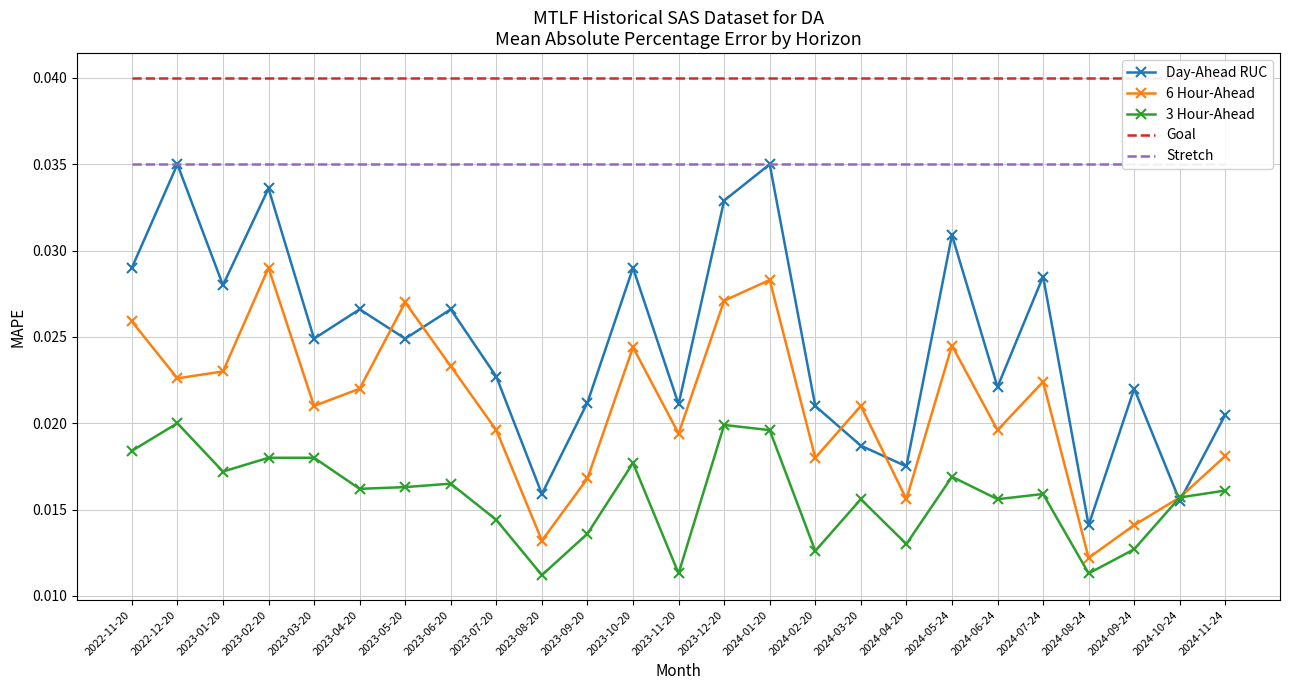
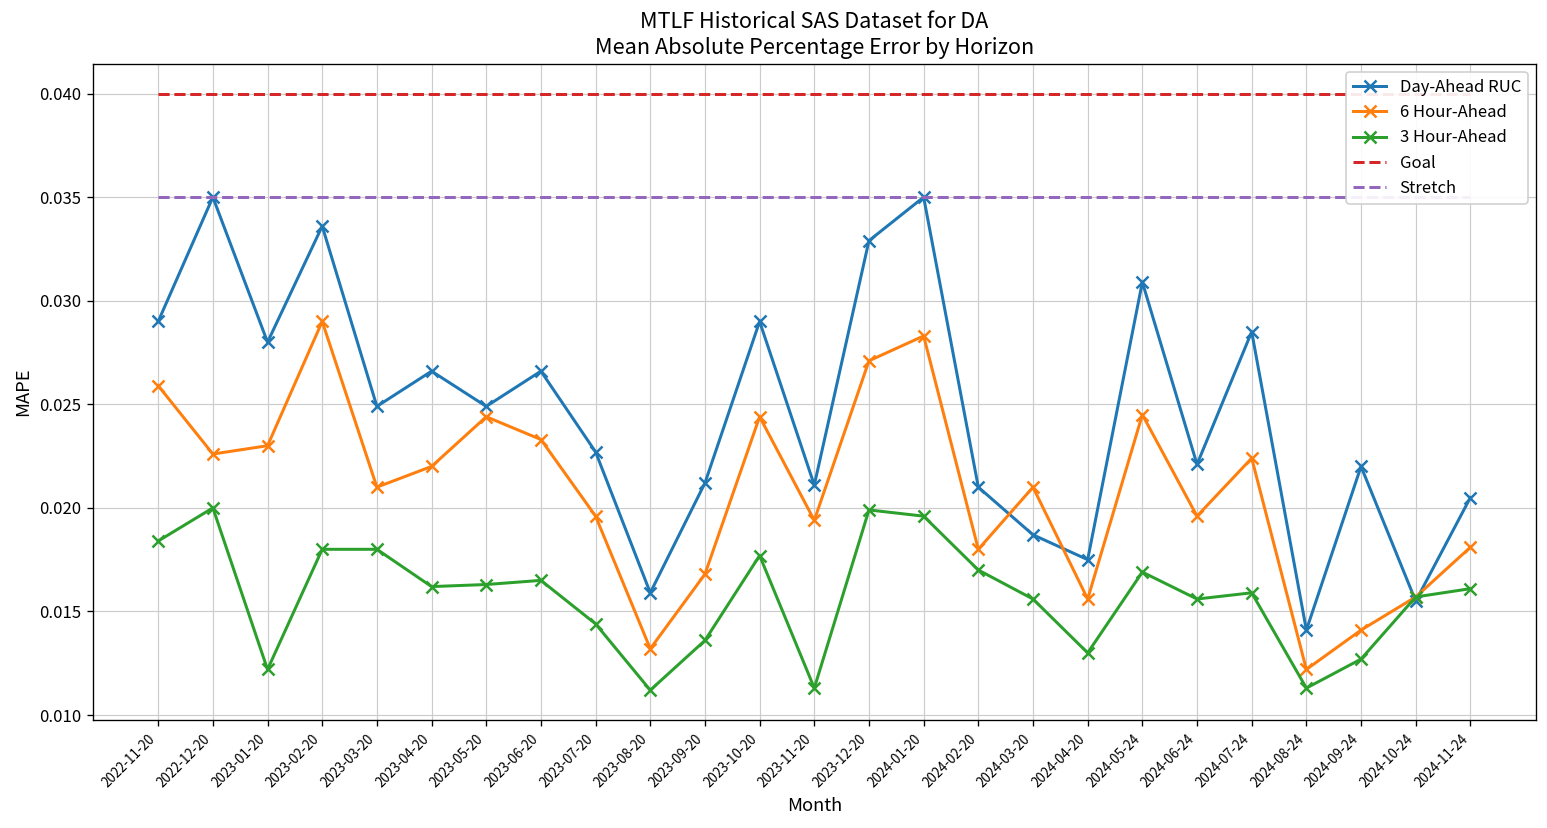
3 Hour-Ahead, 2023-01-20: 0.0172 -> 0.0122
6 Hour-Ahead, 2023-05-20: 0.0270 -> 0.0244
3 Hour-Ahead, 2024-02-20: 0.0126 -> 0.0170
